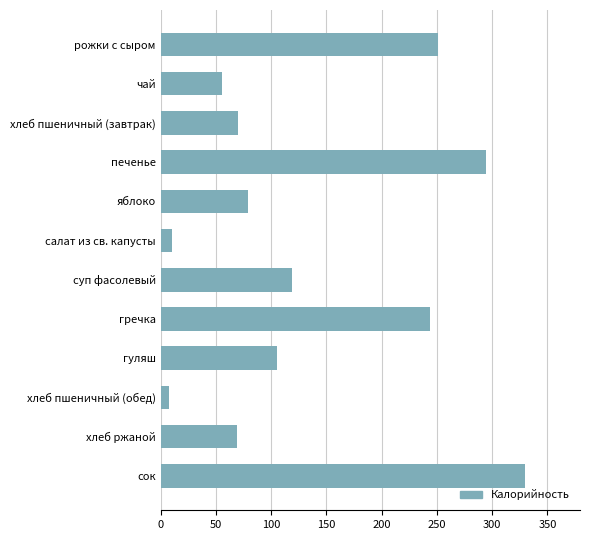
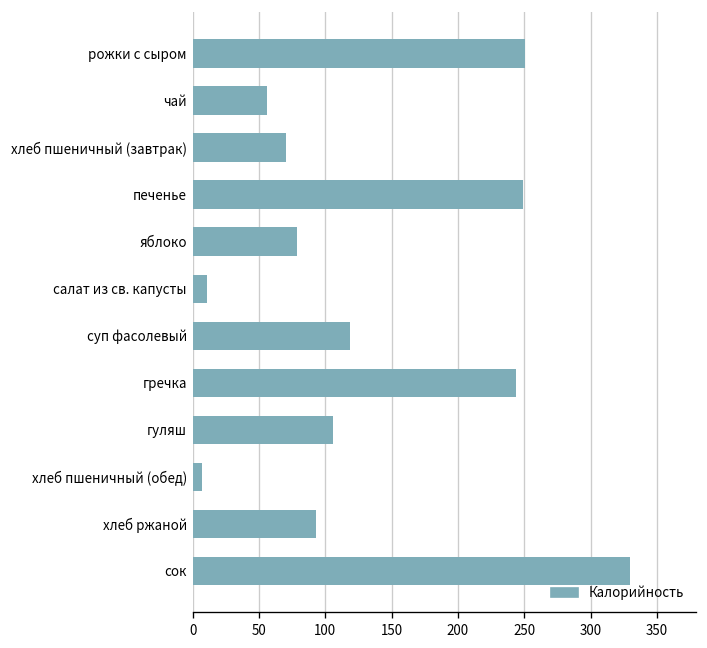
печенье: 294 -> 249
хлеб ржаной: 69 -> 93
